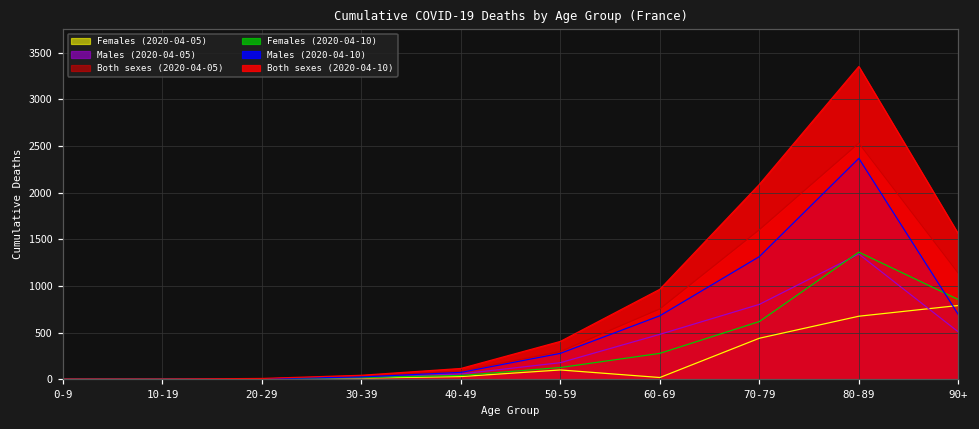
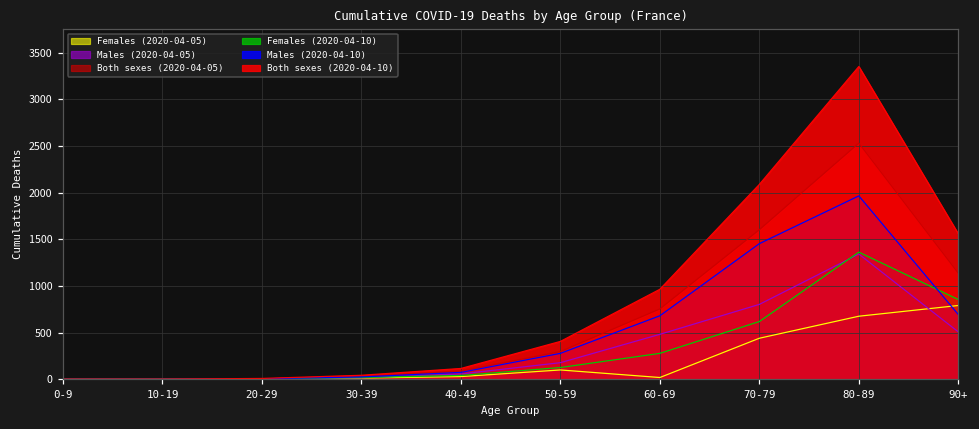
Males (2020-04-10), 70-79: 1300 -> 1500
Males (2020-04-10), 80-89: 2400 -> 2000
